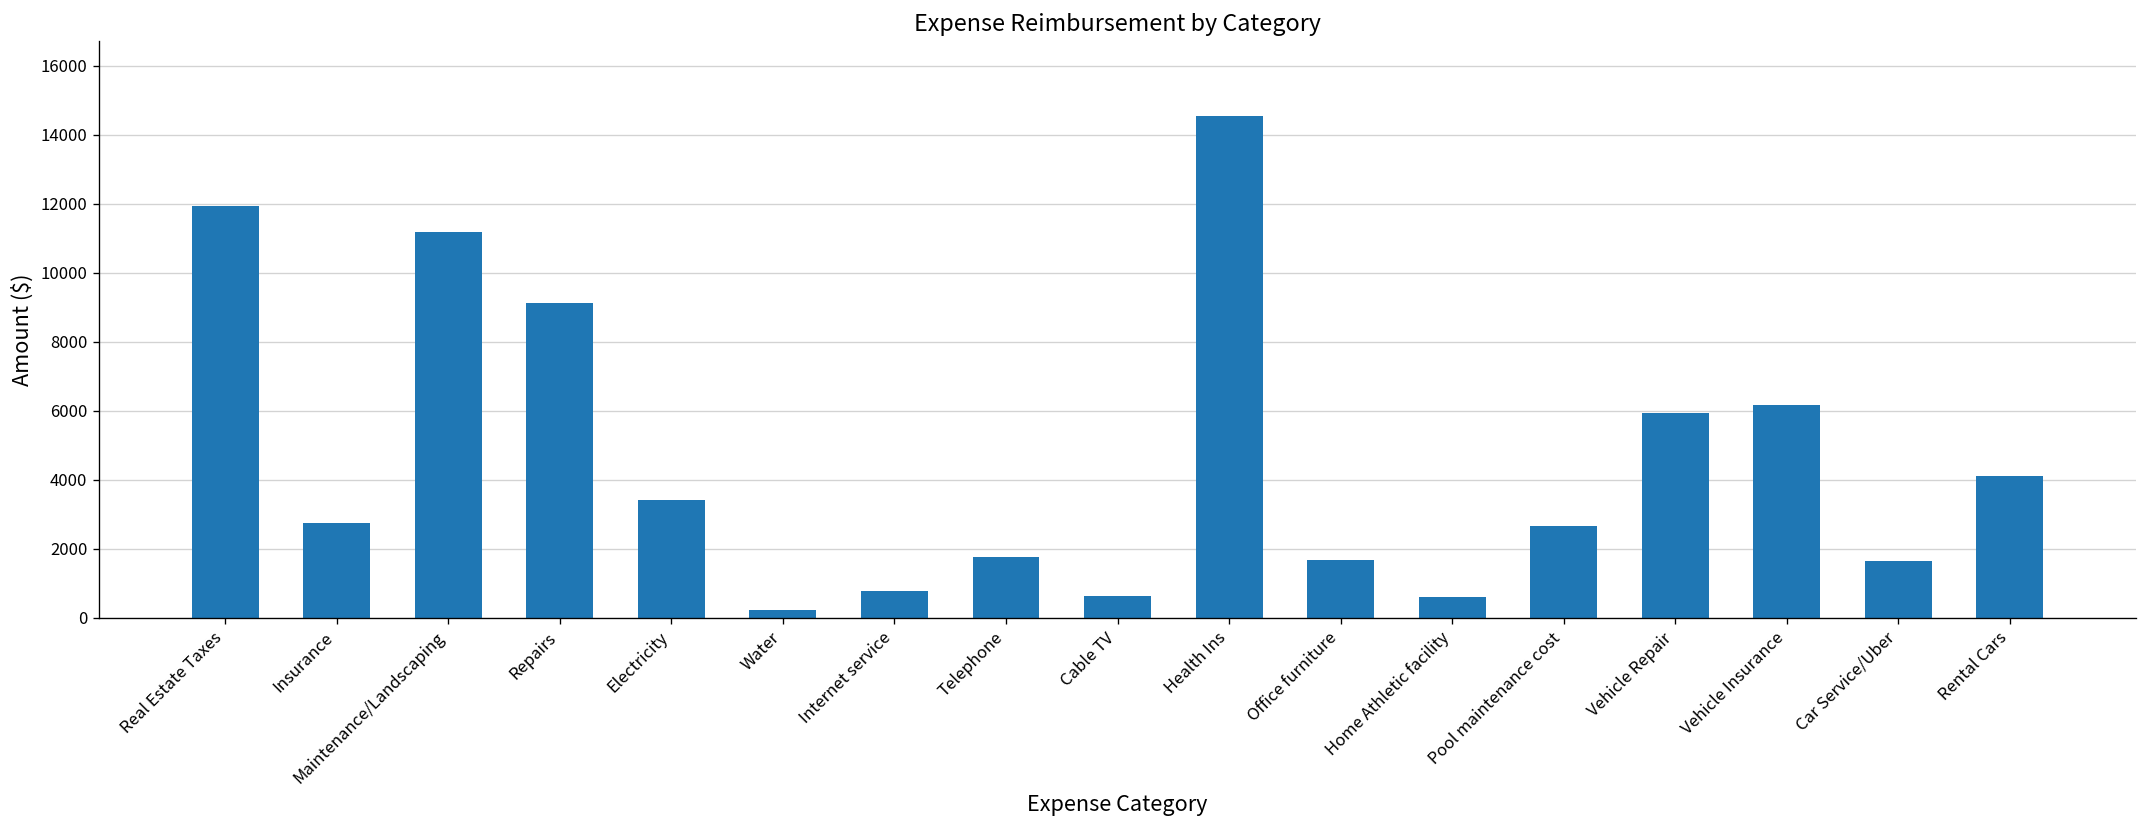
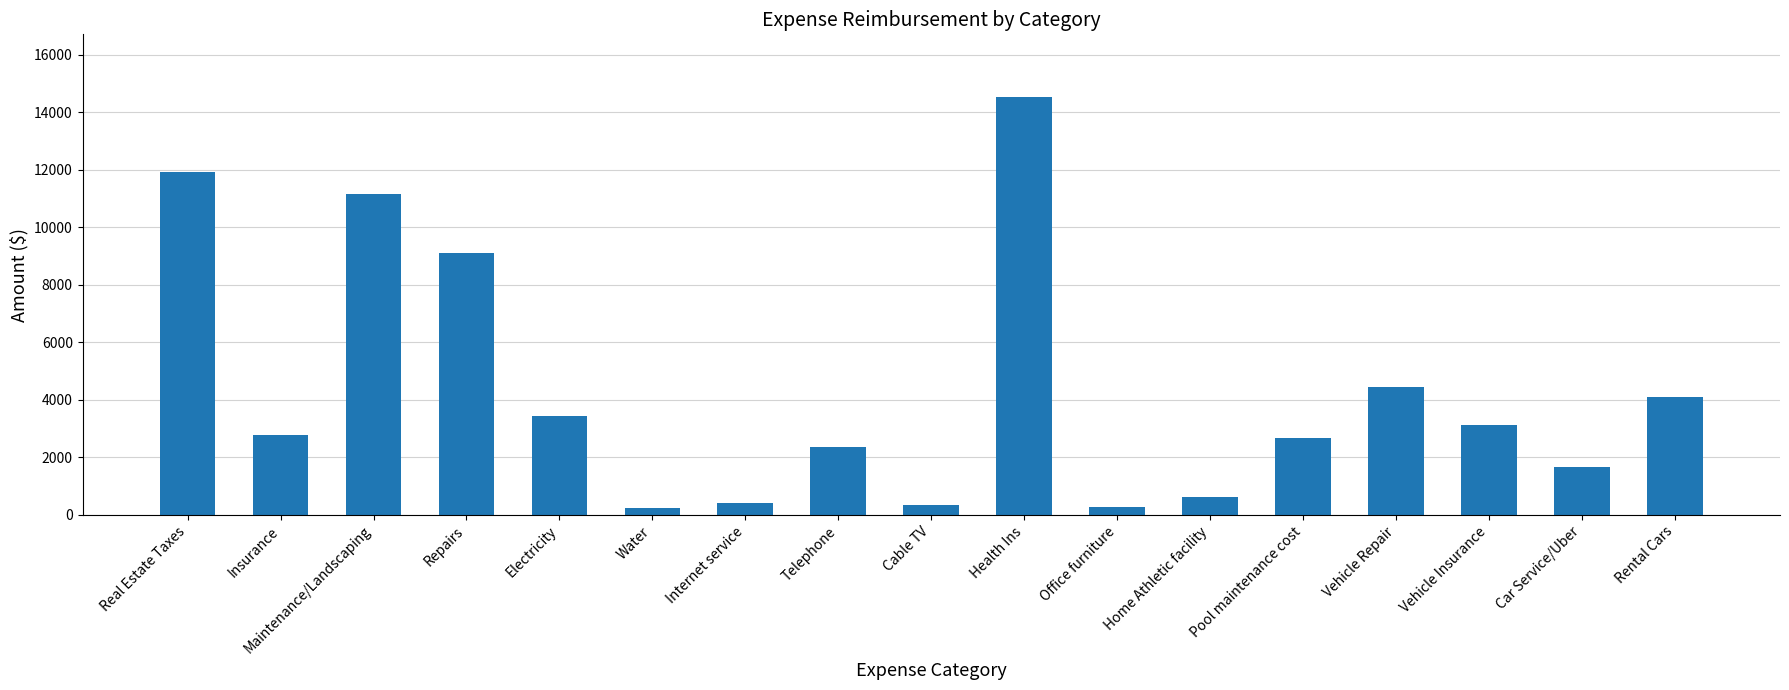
Internet service: 800 -> 400
Telephone: 1800 -> 2400
Cable TV: 600 -> 300
Office furniture: 1700 -> 300
Vehicle Repair: 5900 -> 4500
Vehicle Insurance: 6200 -> 3100
